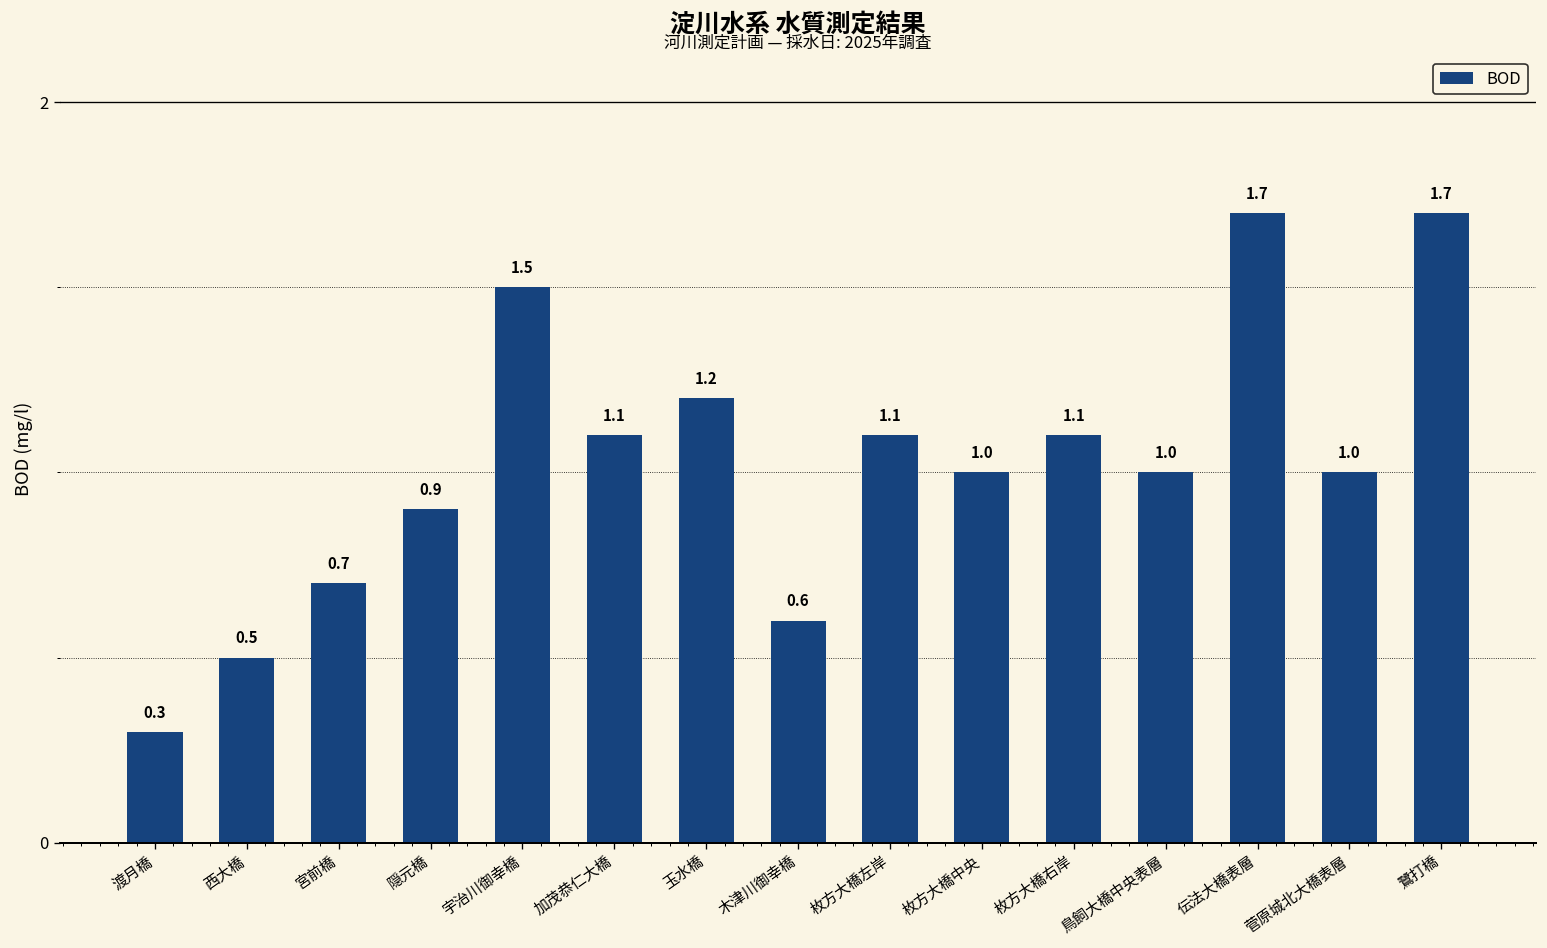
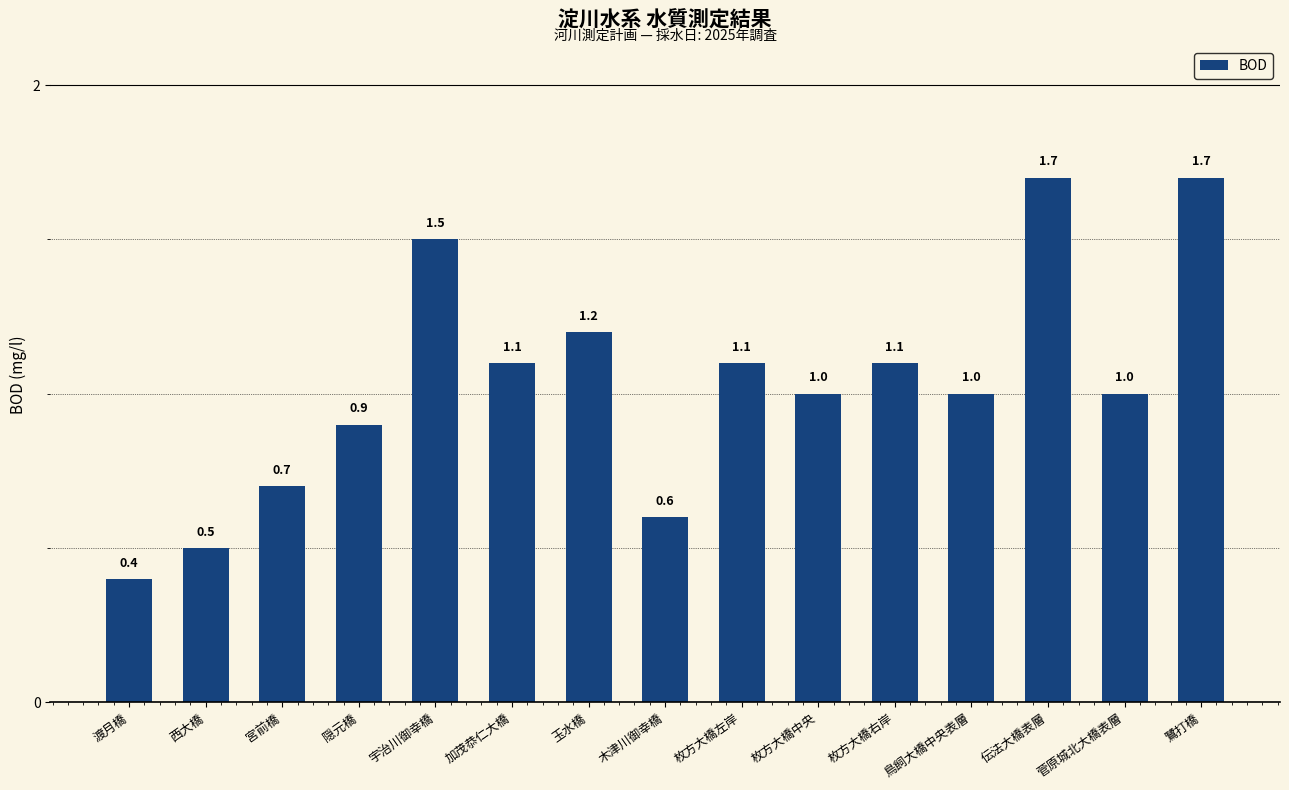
渡月橋: 0.3 -> 0.4
